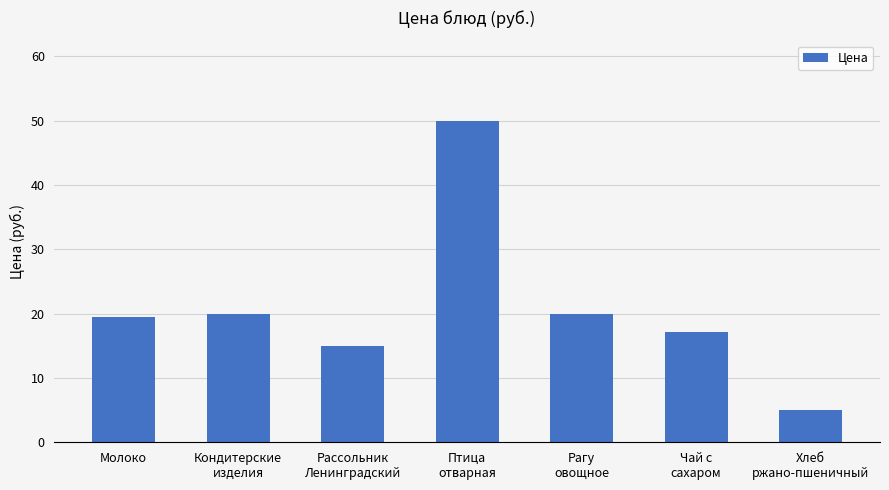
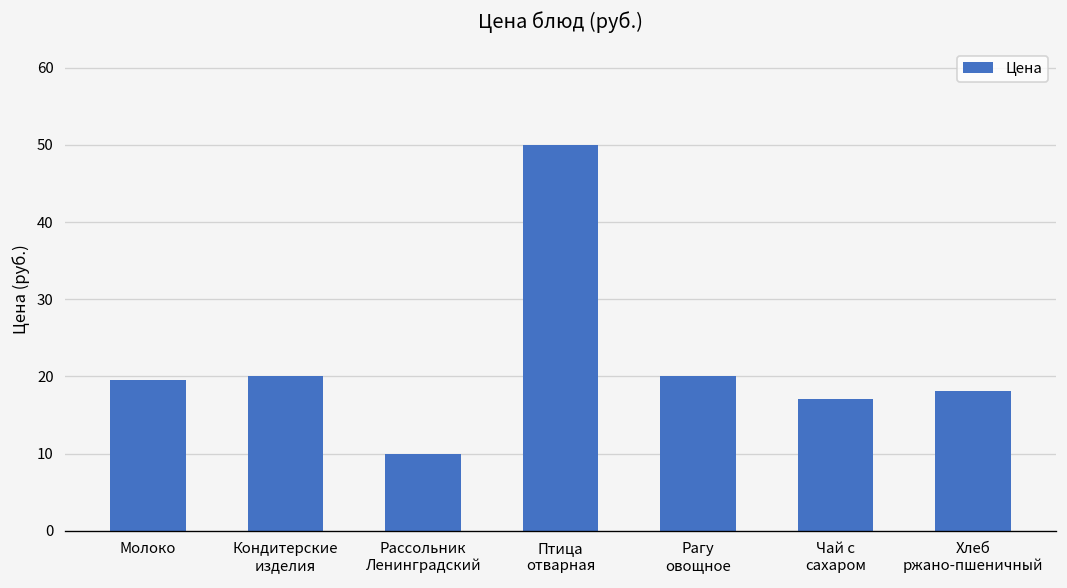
Рассольник Ленинградский: 15 -> 10
Хлеб ржано-пшеничный: 5 -> 18
